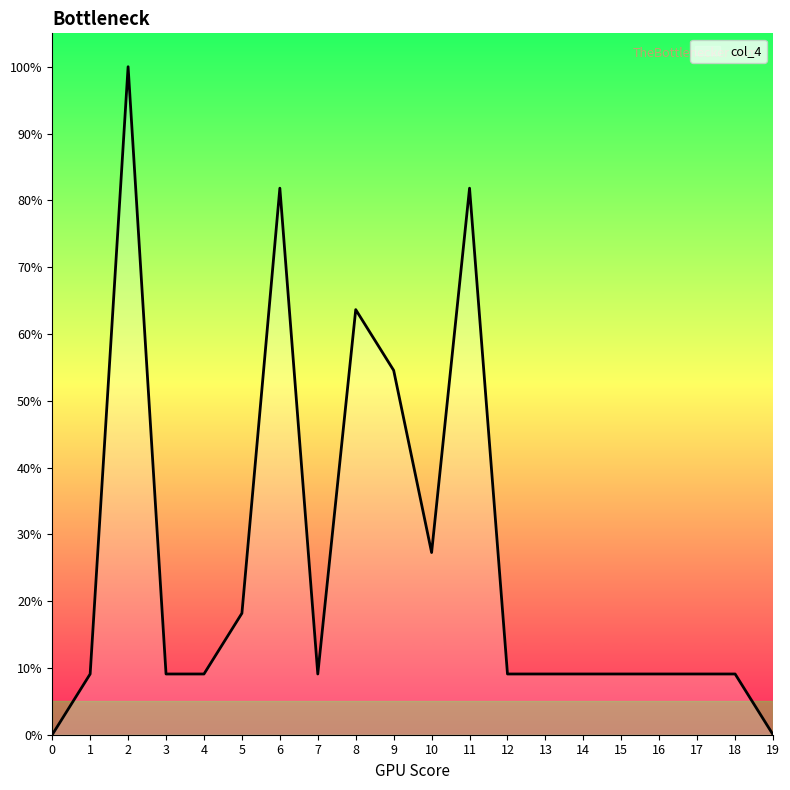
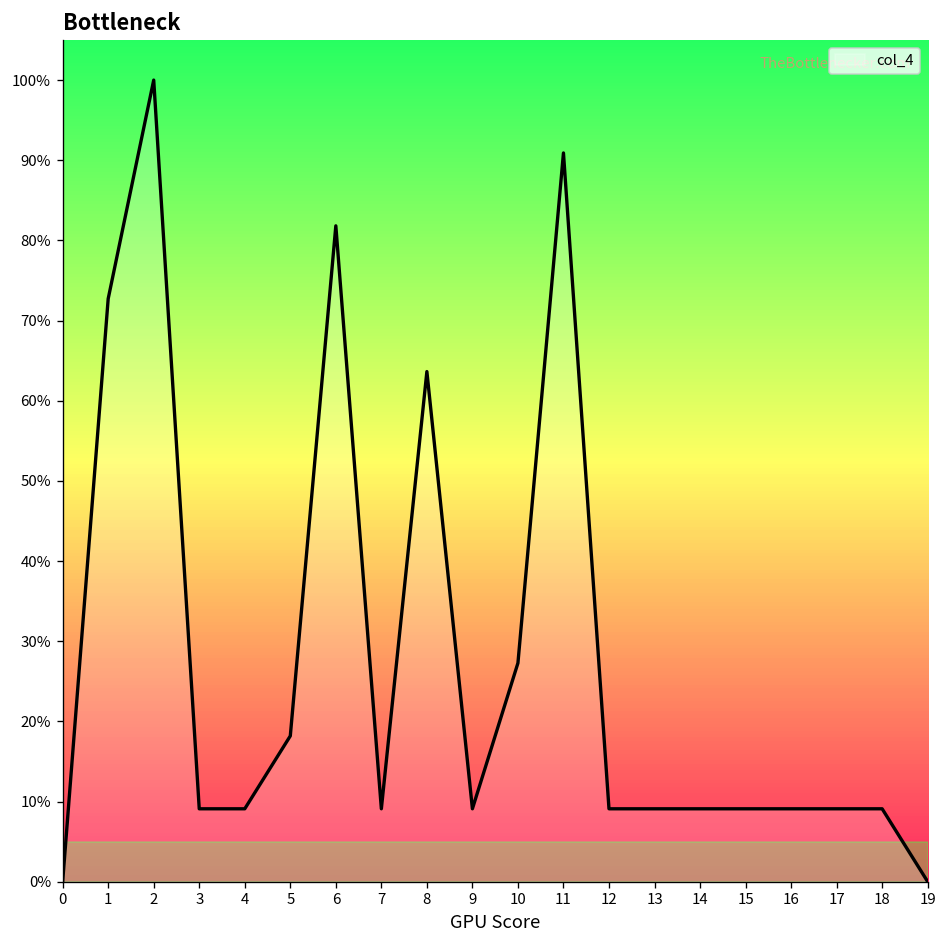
1: 9% -> 73%
9: 55% -> 9%
11: 82% -> 91%
